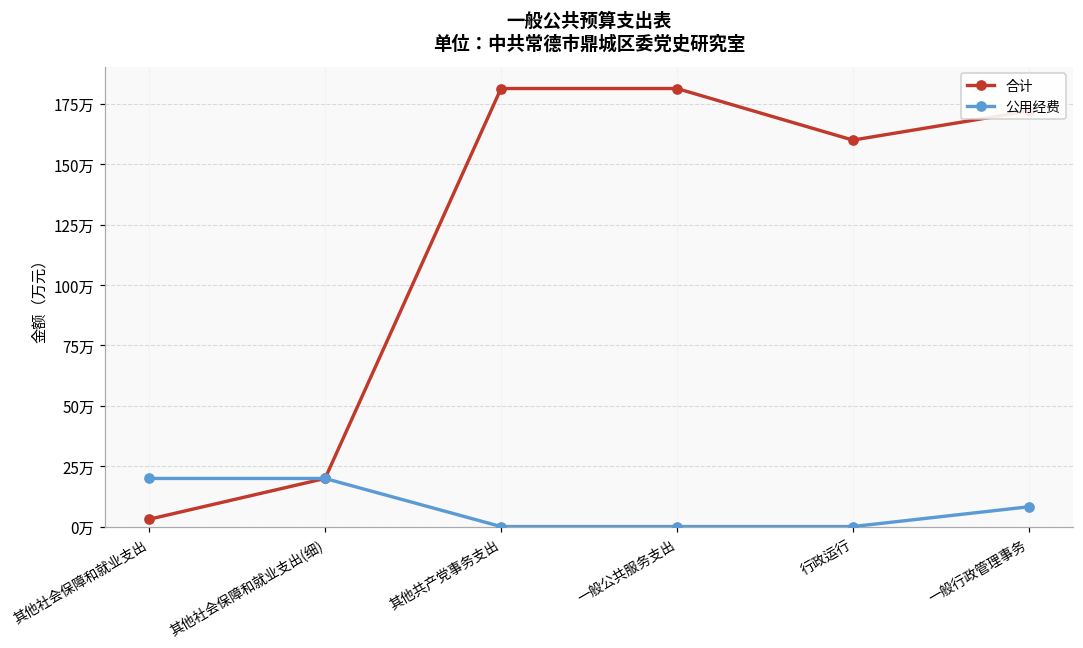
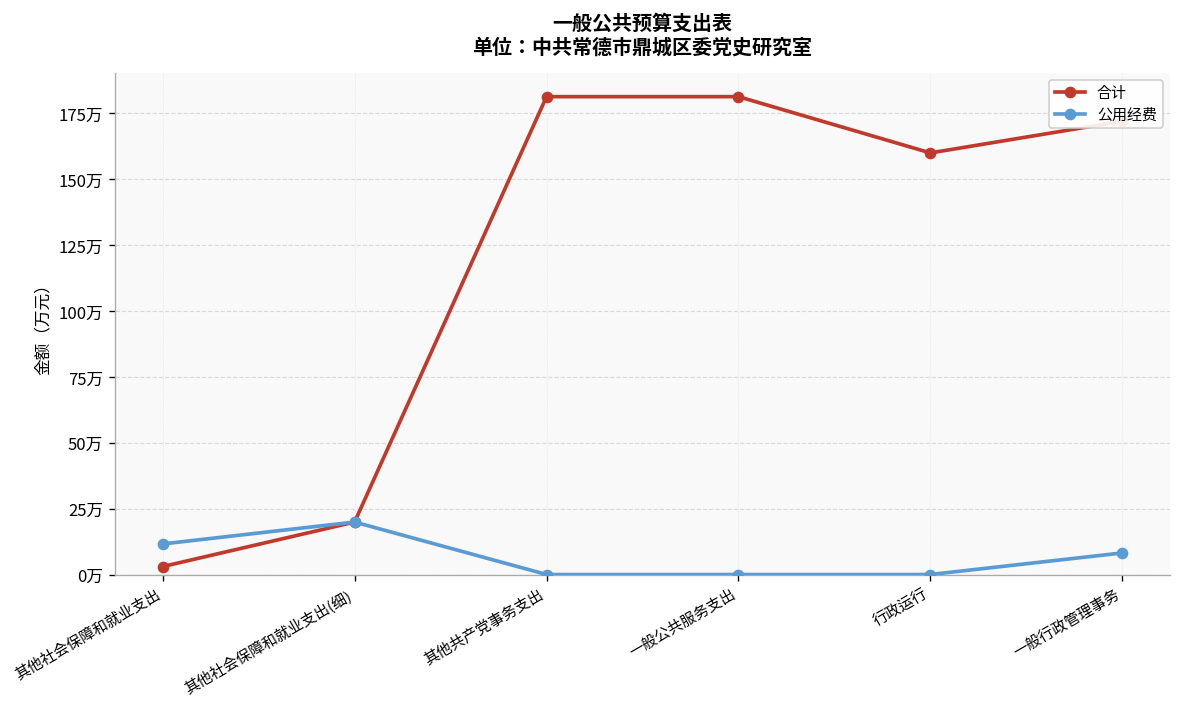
公用经费, 其他社会保障和就业支出: 20万 -> 12万
